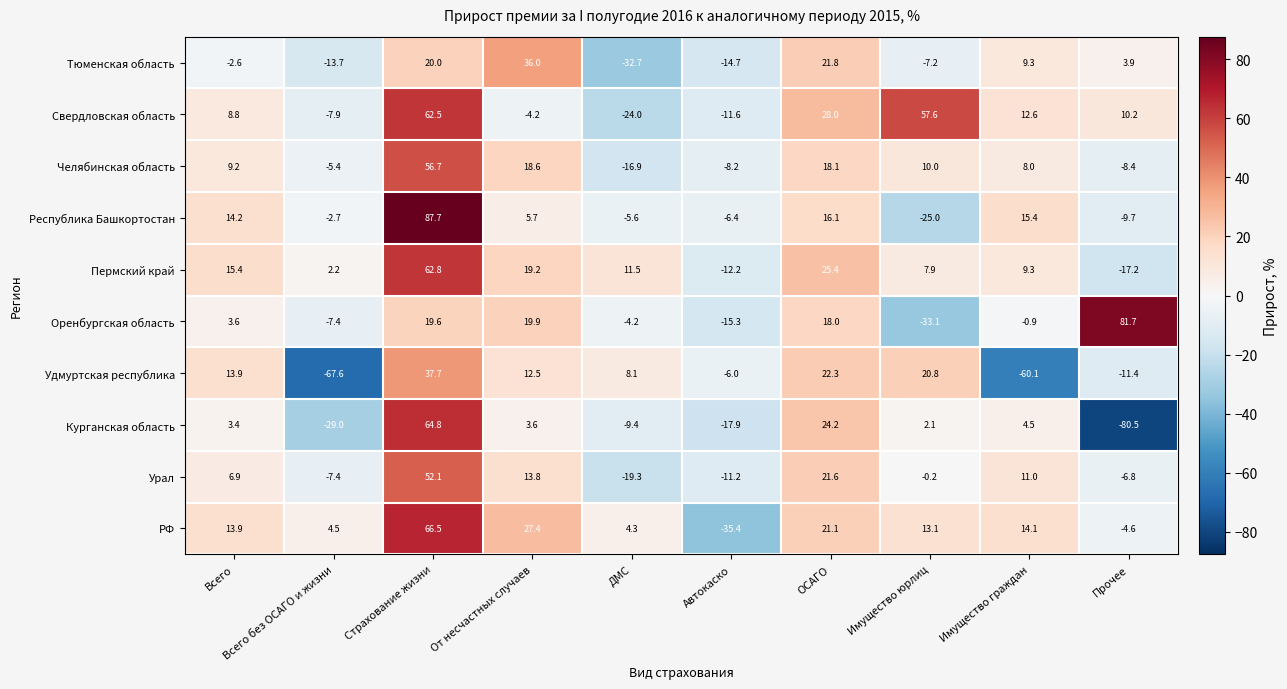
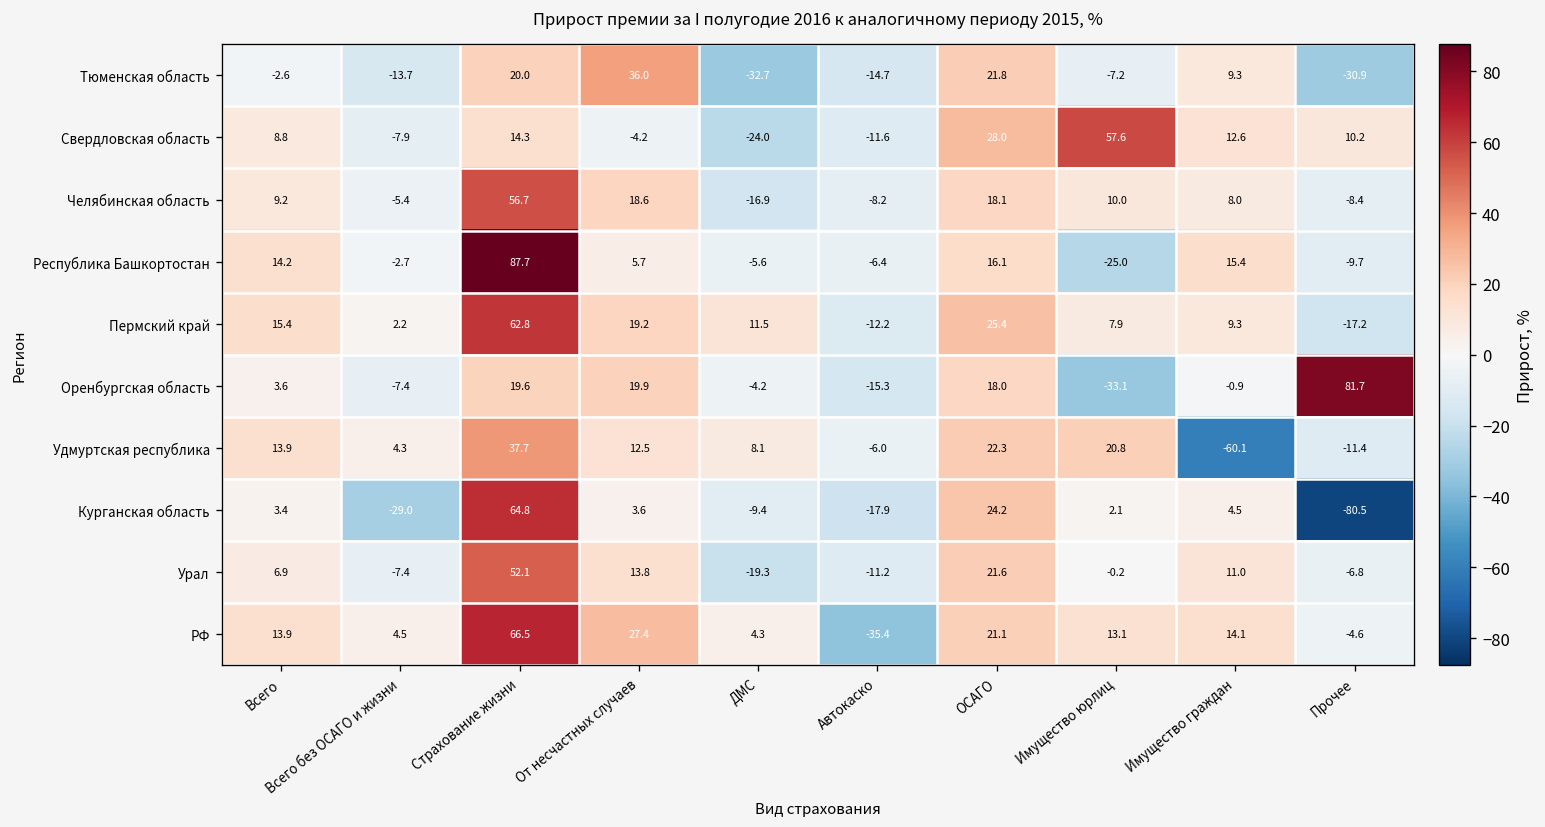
Тюменская область, Прочее: 3.9 -> -30.9
Свердловская область, Страхование жизни: 62.5 -> 14.3
Удмуртская республика, Всего без ОСАГО и жизни: -67.6 -> 4.3
